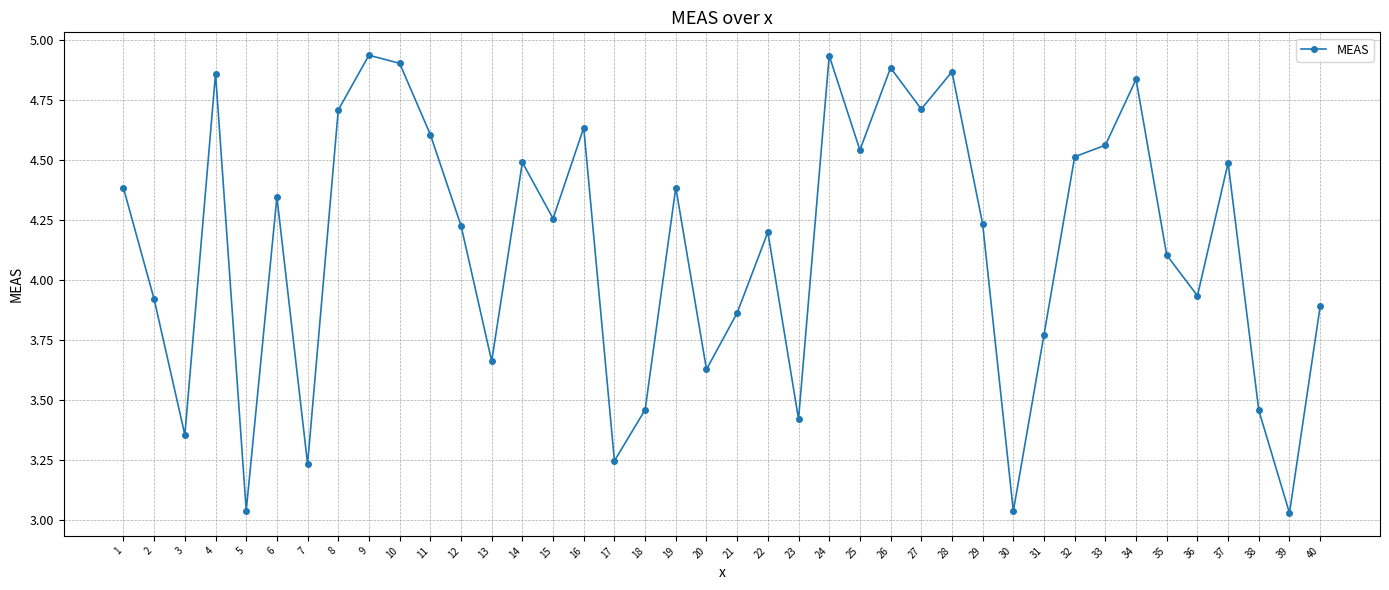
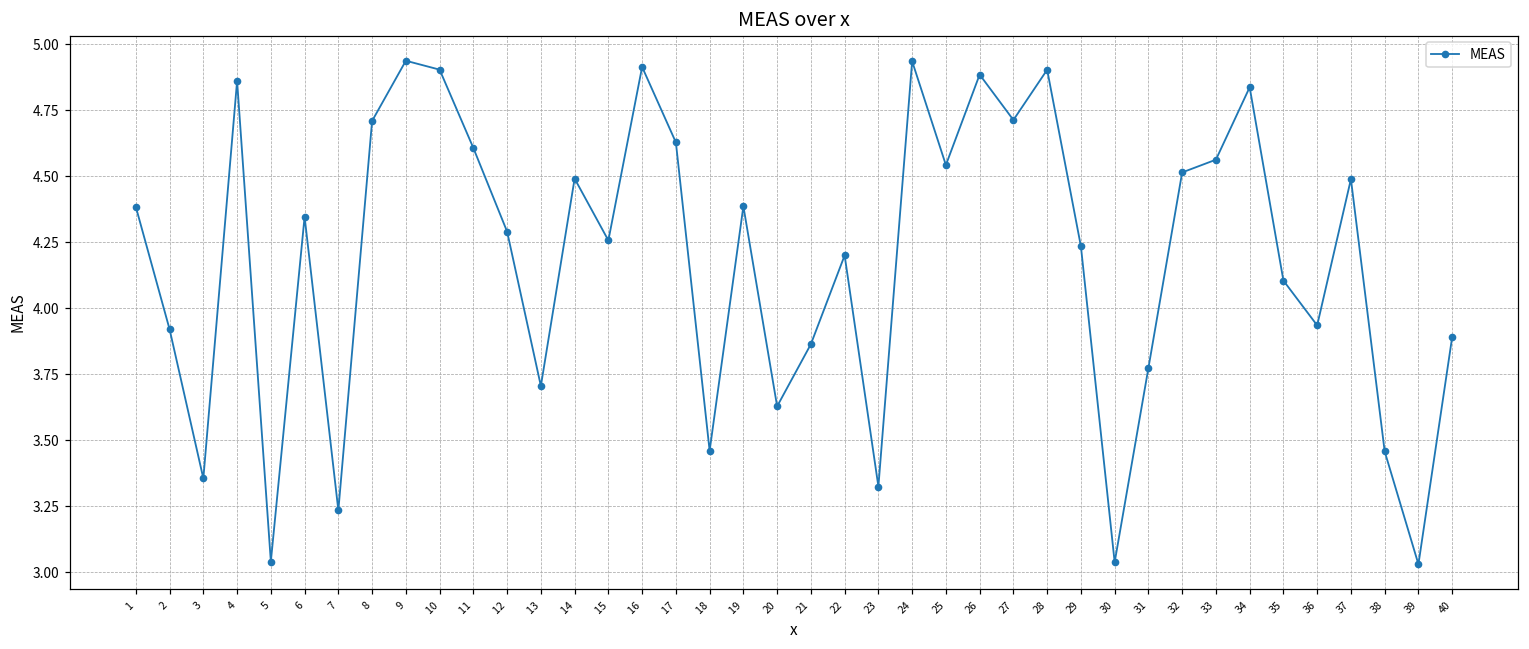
12: 4.23 -> 4.29
13: 3.66 -> 3.71
16: 4.64 -> 4.91
17: 3.25 -> 4.63
23: 3.42 -> 3.32
28: 4.87 -> 4.90
